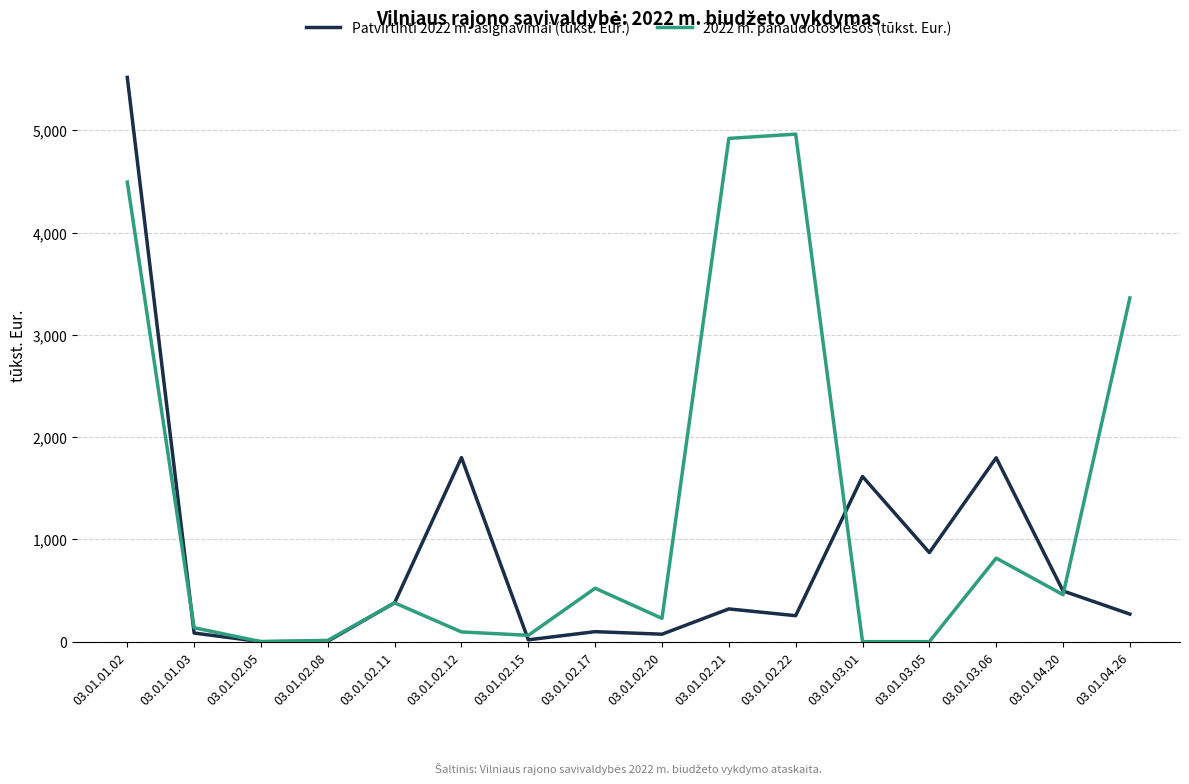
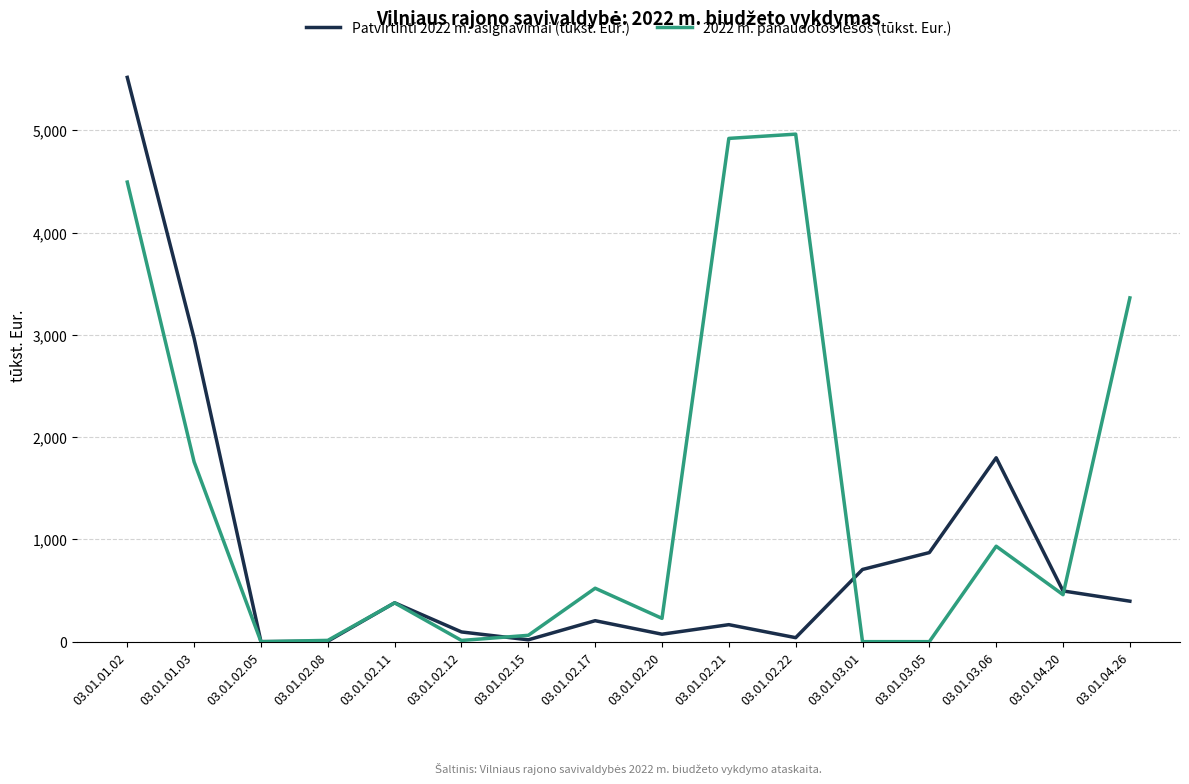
Patvirtinti 2022 m. asignavimai (tūkst. Eur.), 03.01.01.03: 80 -> 2,970
2022 m. panaudotos lėšos (tūkst. Eur.), 03.01.01.03: 140 -> 1,760
Patvirtinti 2022 m. asignavimai (tūkst. Eur.), 03.01.02.12: 1,800 -> 100
2022 m. panaudotos lėšos (tūkst. Eur.), 03.01.02.12: 90 -> 10
Patvirtinti 2022 m. asignavimai (tūkst. Eur.), 03.01.02.17: 100 -> 200
Patvirtinti 2022 m. asignavimai (tūkst. Eur.), 03.01.02.21: 320 -> 170
Patvirtinti 2022 m. asignavimai (tūkst. Eur.), 03.01.02.22: 250 -> 40
Patvirtinti 2022 m. asignavimai (tūkst. Eur.), 03.01.03.01: 1,620 -> 710
2022 m. panaudotos lėšos (tūkst. Eur.), 03.01.03.06: 820 -> 930
Patvirtinti 2022 m. asignavimai (tūkst. Eur.), 03.01.04.26: 270 -> 400
